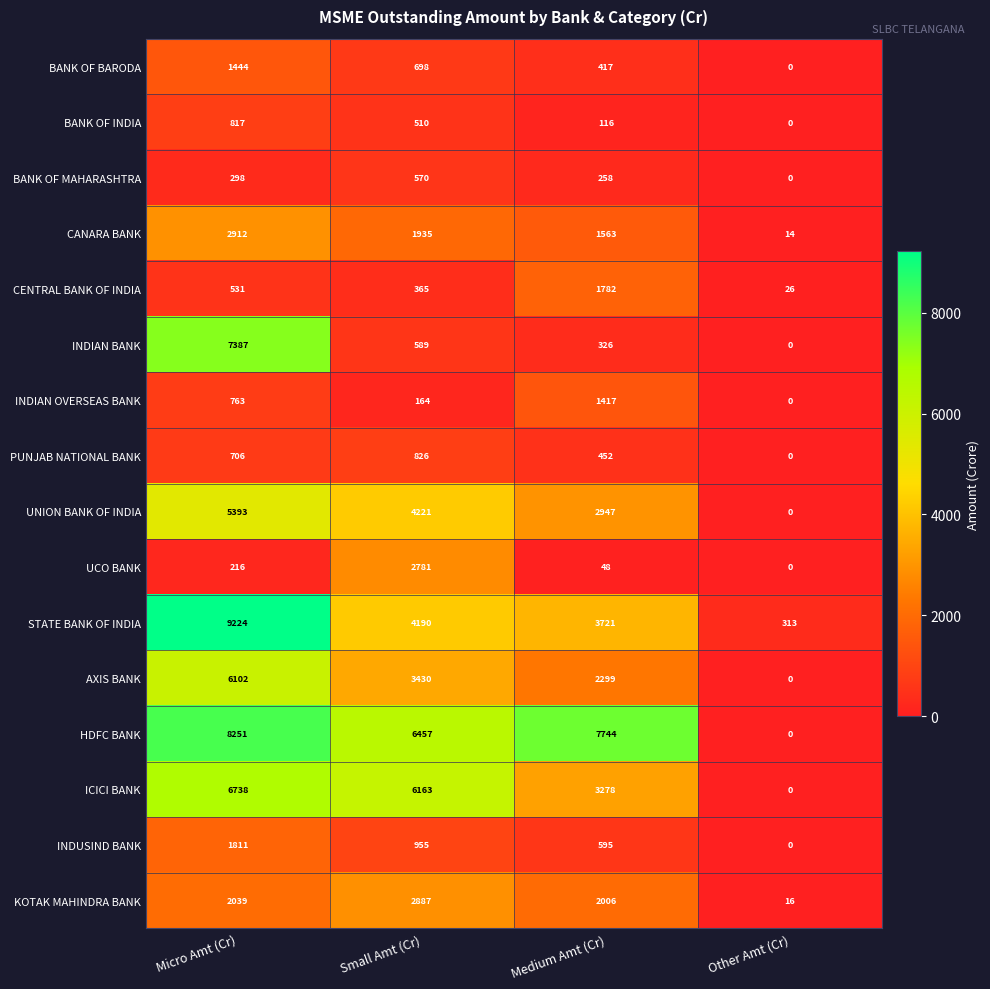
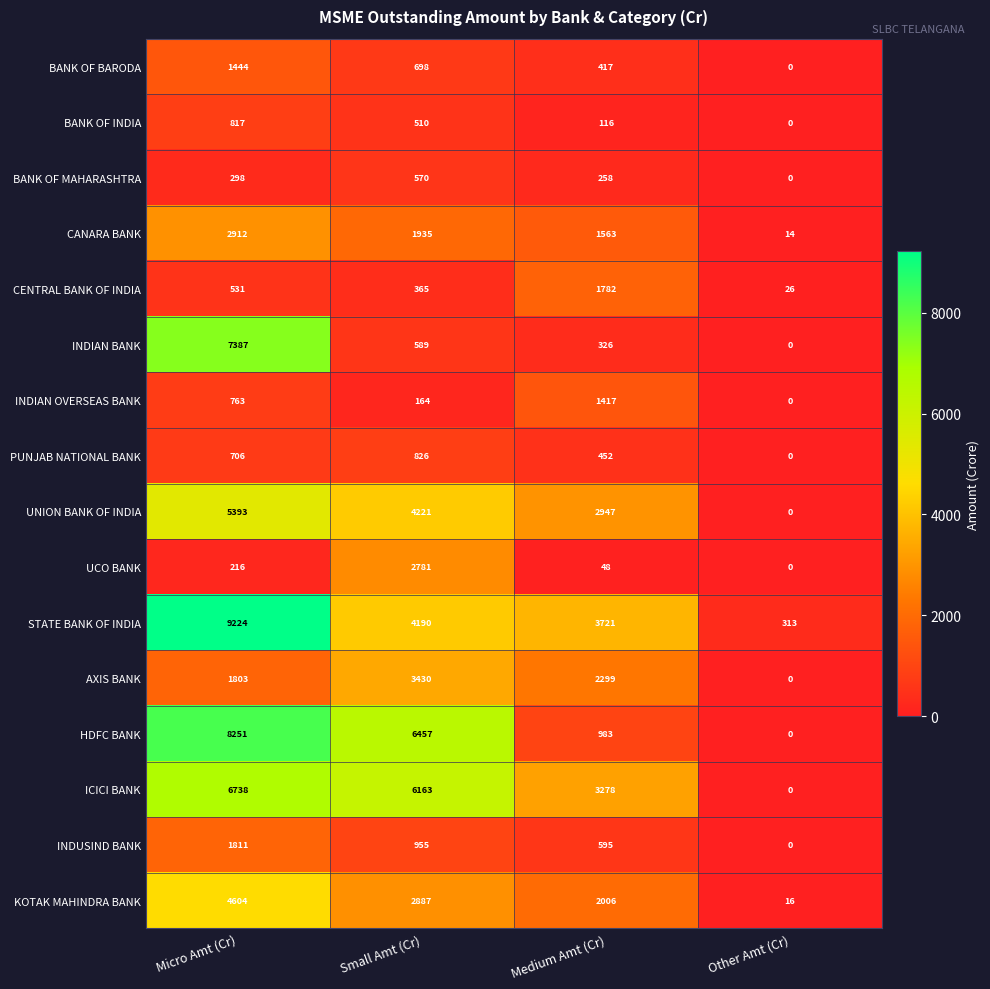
AXIS BANK, Micro Amt (Cr): 6102 -> 1803
HDFC BANK, Medium Amt (Cr): 7744 -> 983
KOTAK MAHINDRA BANK, Micro Amt (Cr): 2039 -> 4604
